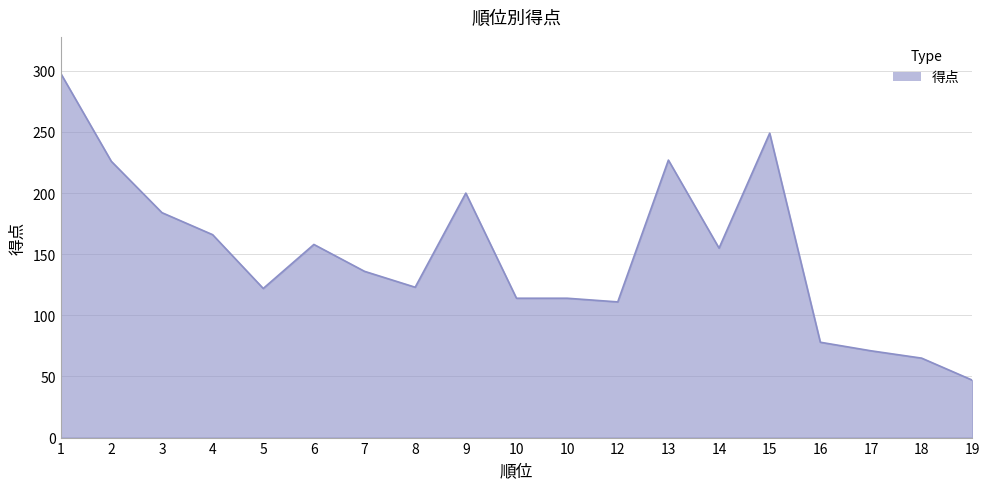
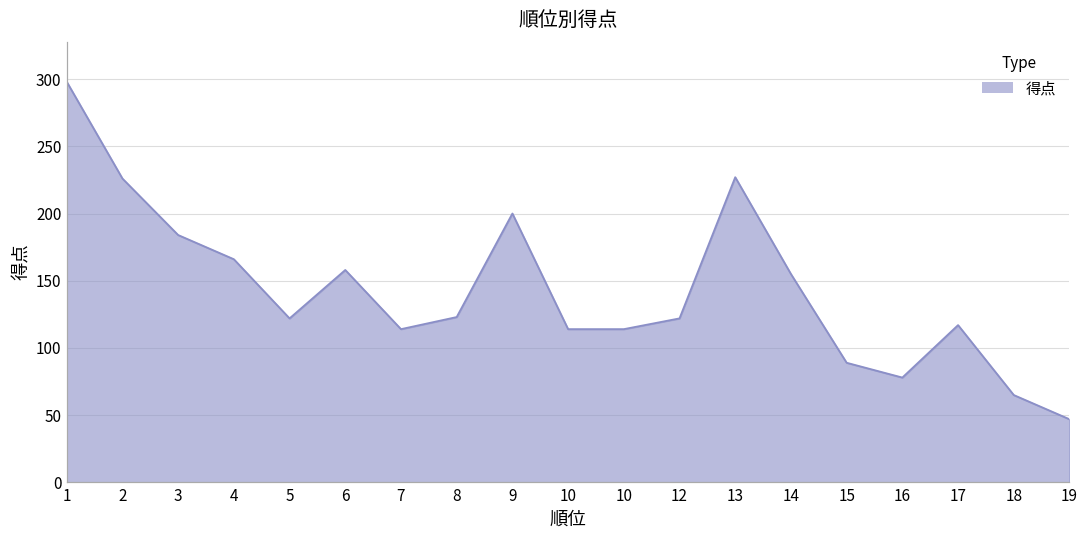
7: 136 -> 114
12: 111 -> 122
15: 249 -> 89
17: 71 -> 117
